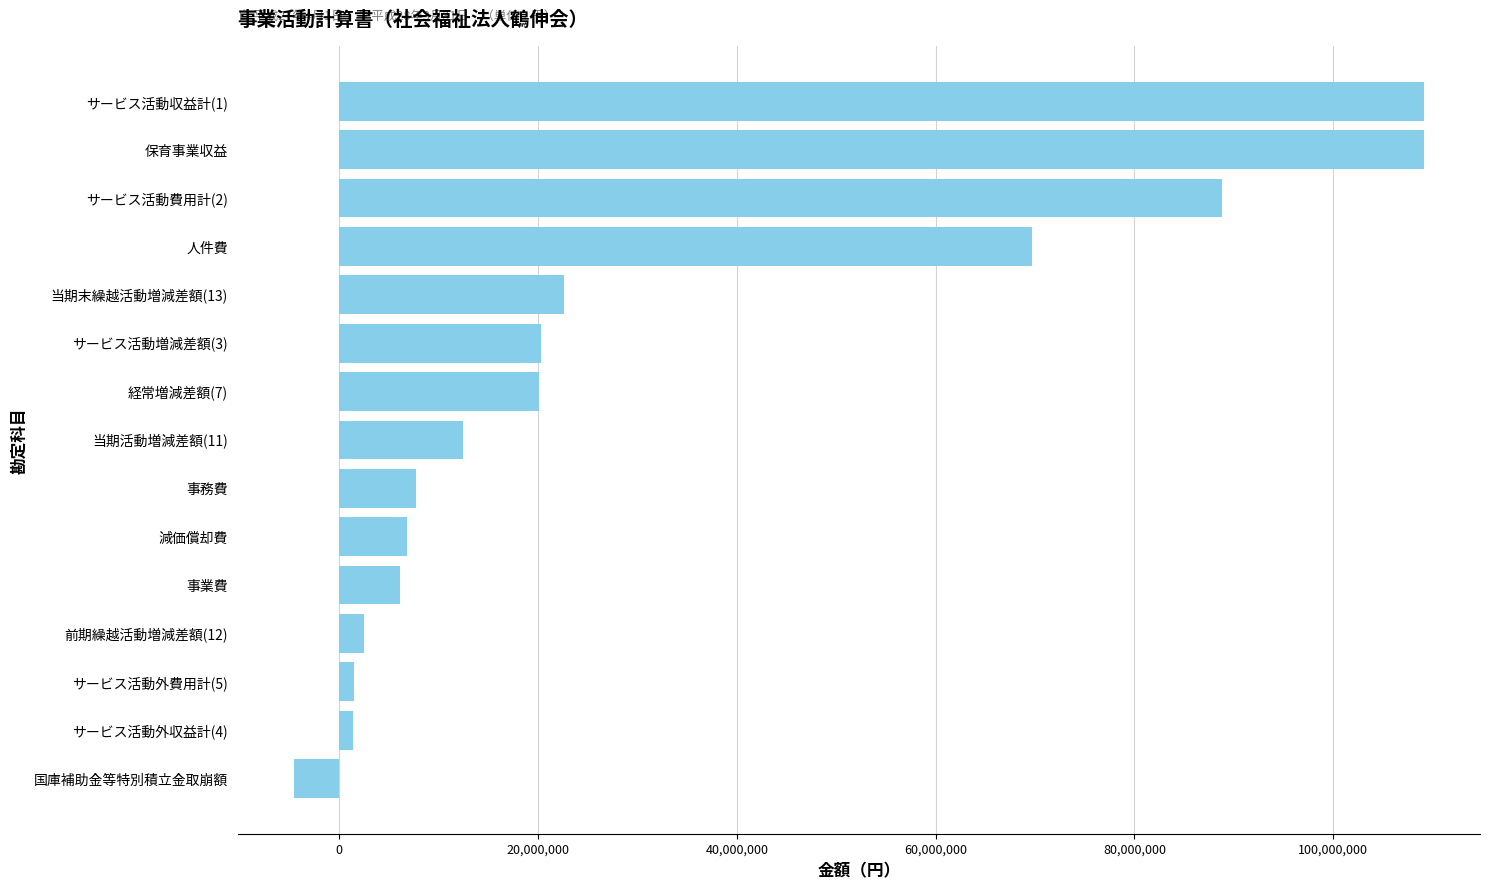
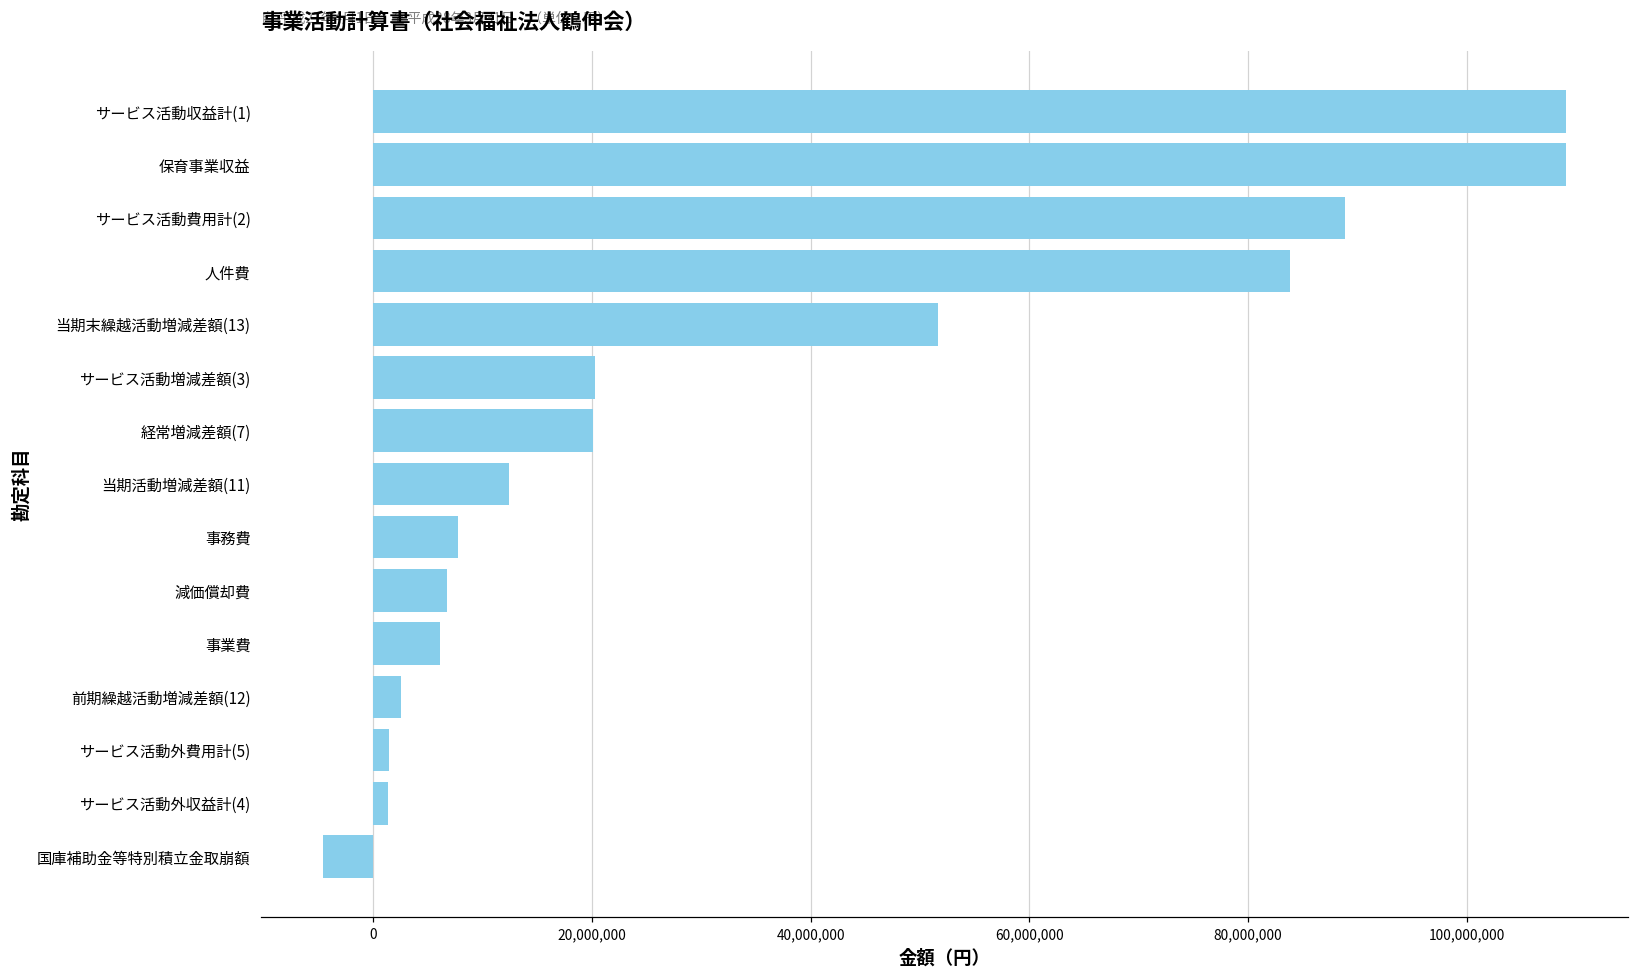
人件費: 70,000,000 -> 84,000,000
当期末繰越活動増減差額(13): 23,000,000 -> 52,000,000
